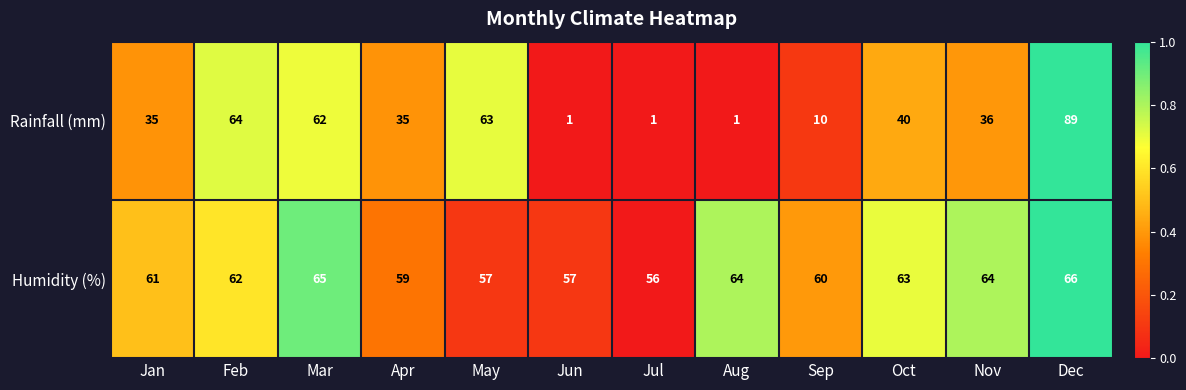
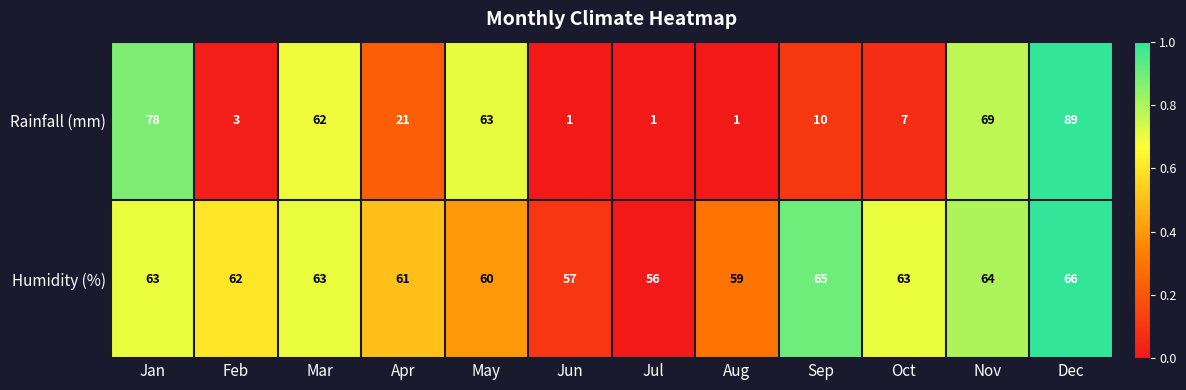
Rainfall (mm), Jan: 35 -> 78
Rainfall (mm), Feb: 64 -> 3
Rainfall (mm), Apr: 35 -> 21
Rainfall (mm), Oct: 40 -> 7
Rainfall (mm), Nov: 36 -> 69
Humidity (%), Jan: 61 -> 63
Humidity (%), Mar: 65 -> 63
Humidity (%), Apr: 59 -> 61
Humidity (%), May: 57 -> 60
Humidity (%), Aug: 64 -> 59
Humidity (%), Sep: 60 -> 65
